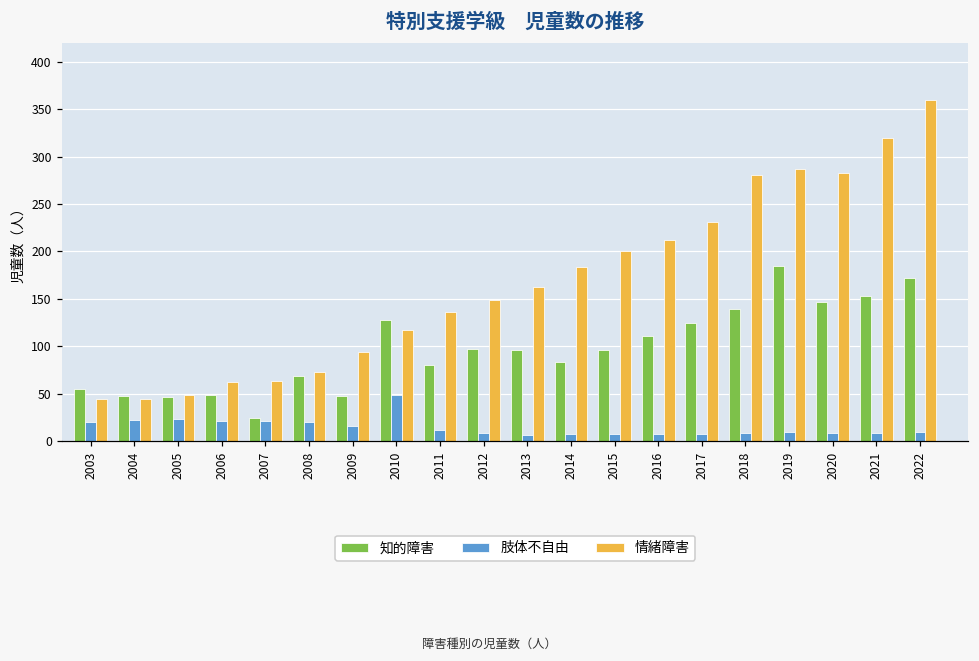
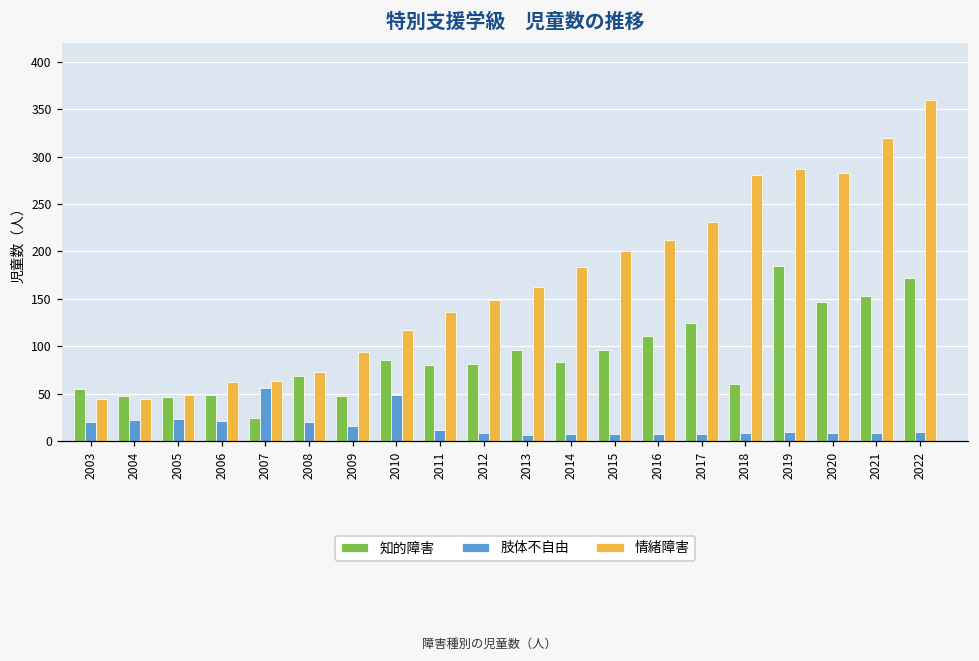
肢体不自由, 2007: 20 -> 60
知的障害, 2010: 130 -> 90
知的障害, 2012: 100 -> 80
知的障害, 2018: 140 -> 60
